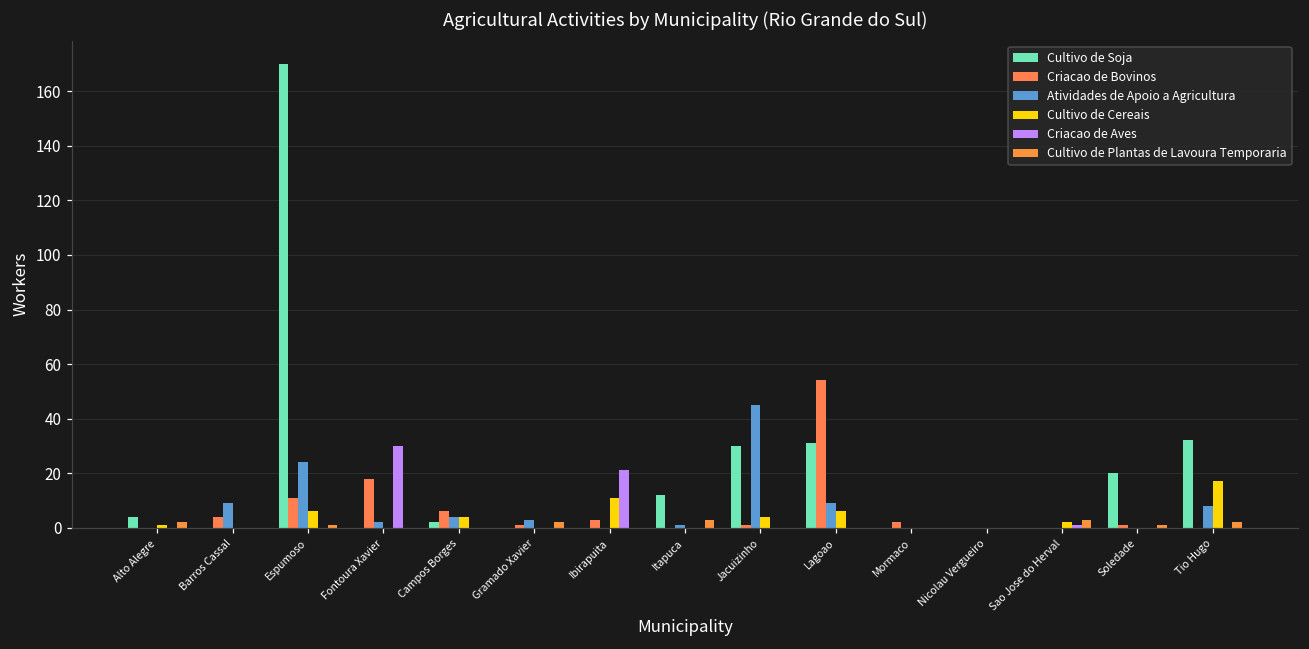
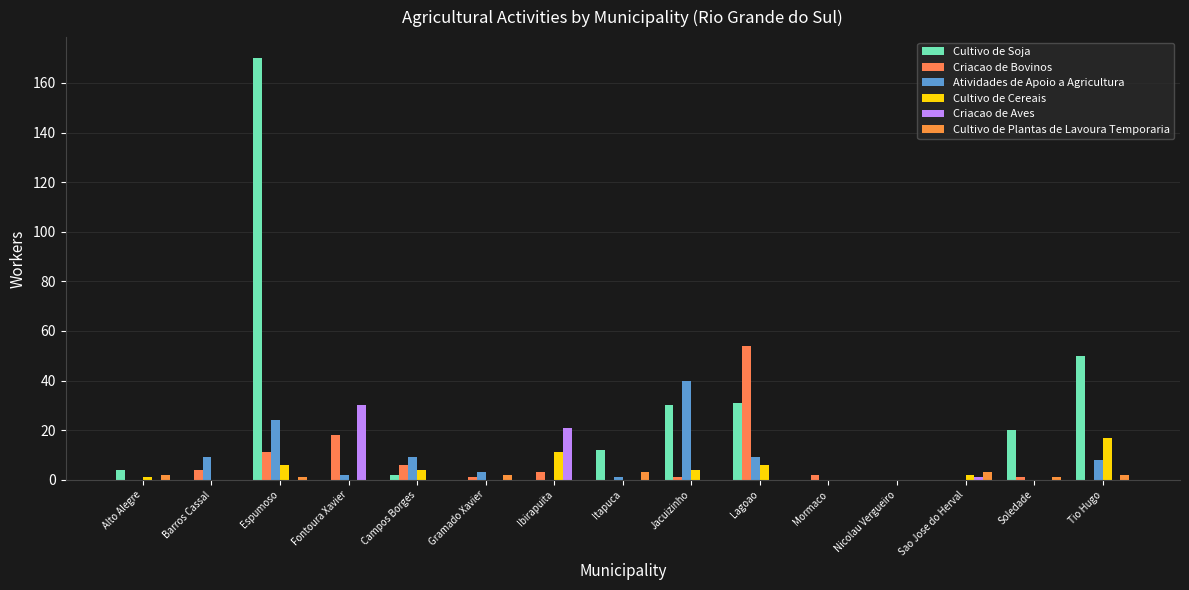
Atividades de Apoio a Agricultura, Campos Borges: 4 -> 9
Atividades de Apoio a Agricultura, Jacuizinho: 45 -> 40
Cultivo de Soja, Tio Hugo: 32 -> 50
